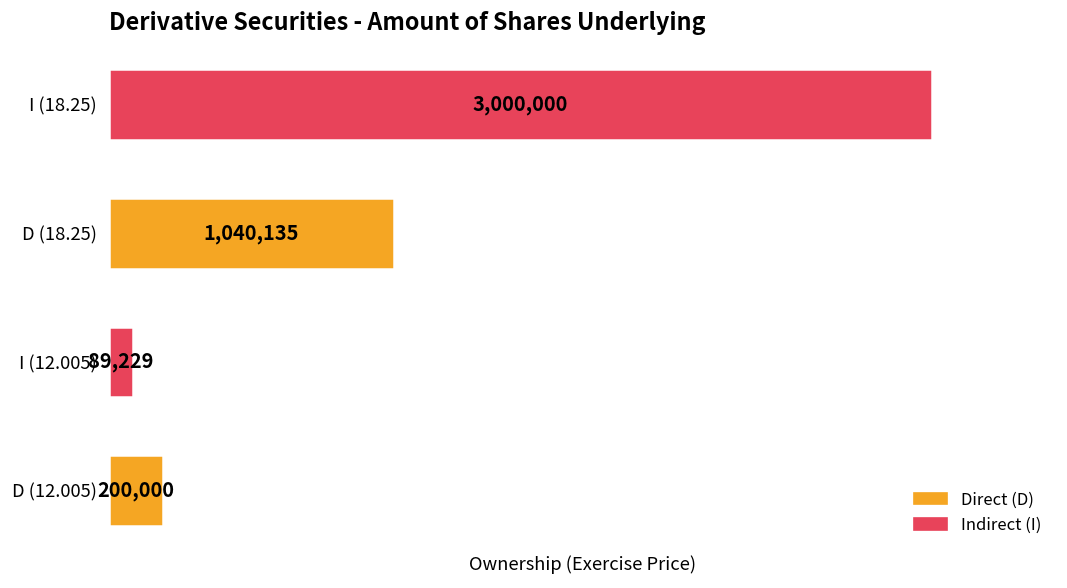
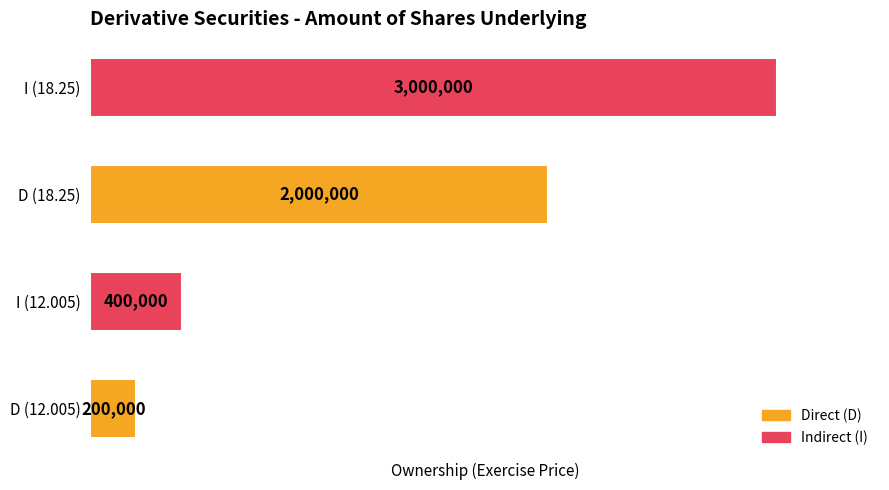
D (18.25): 1,040,135 -> 2,000,000
I (12.005): 89,229 -> 400,000
